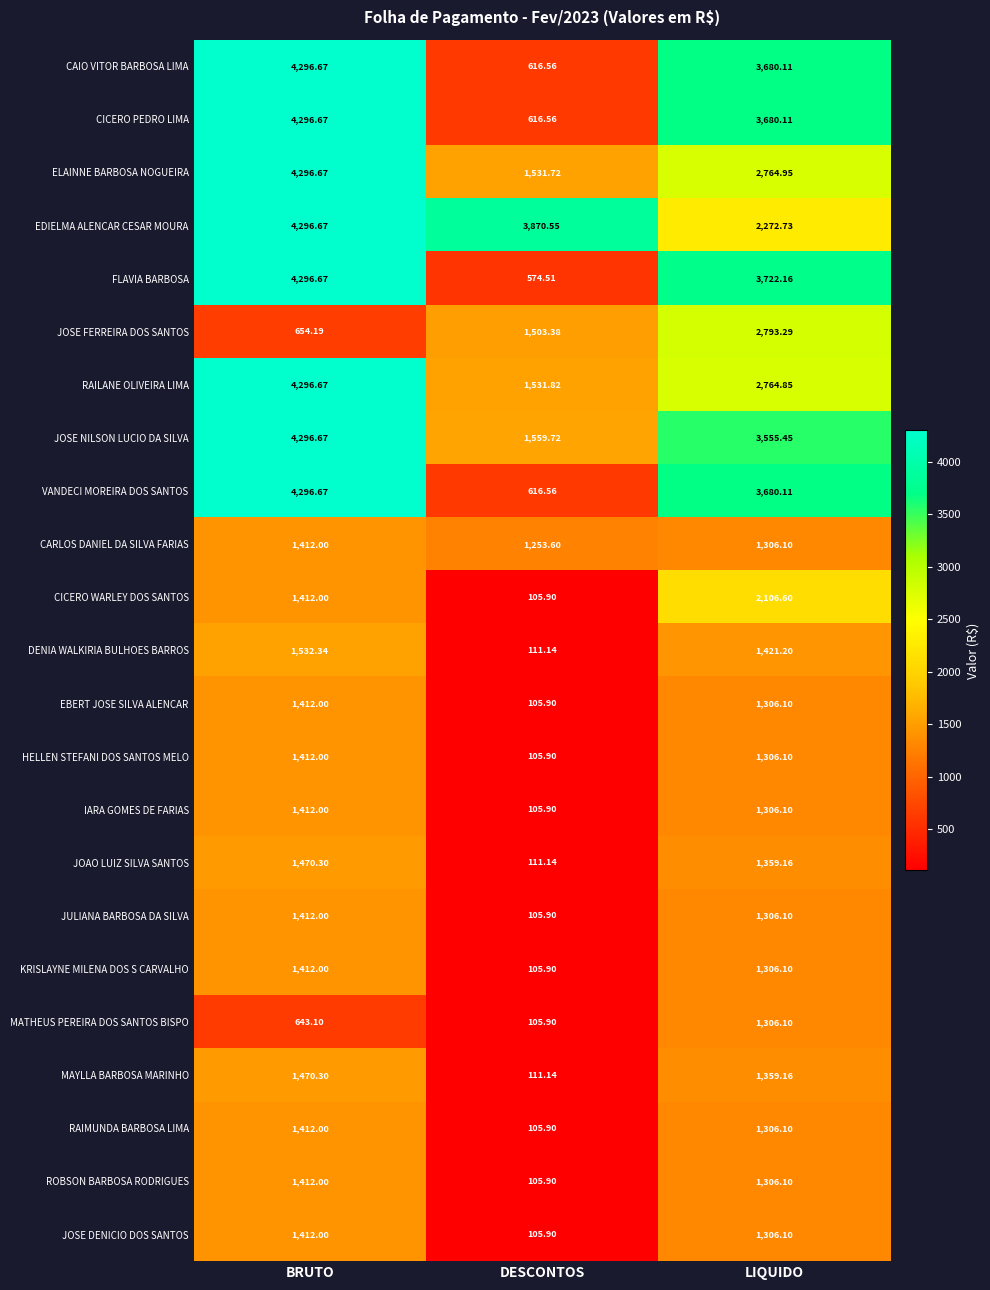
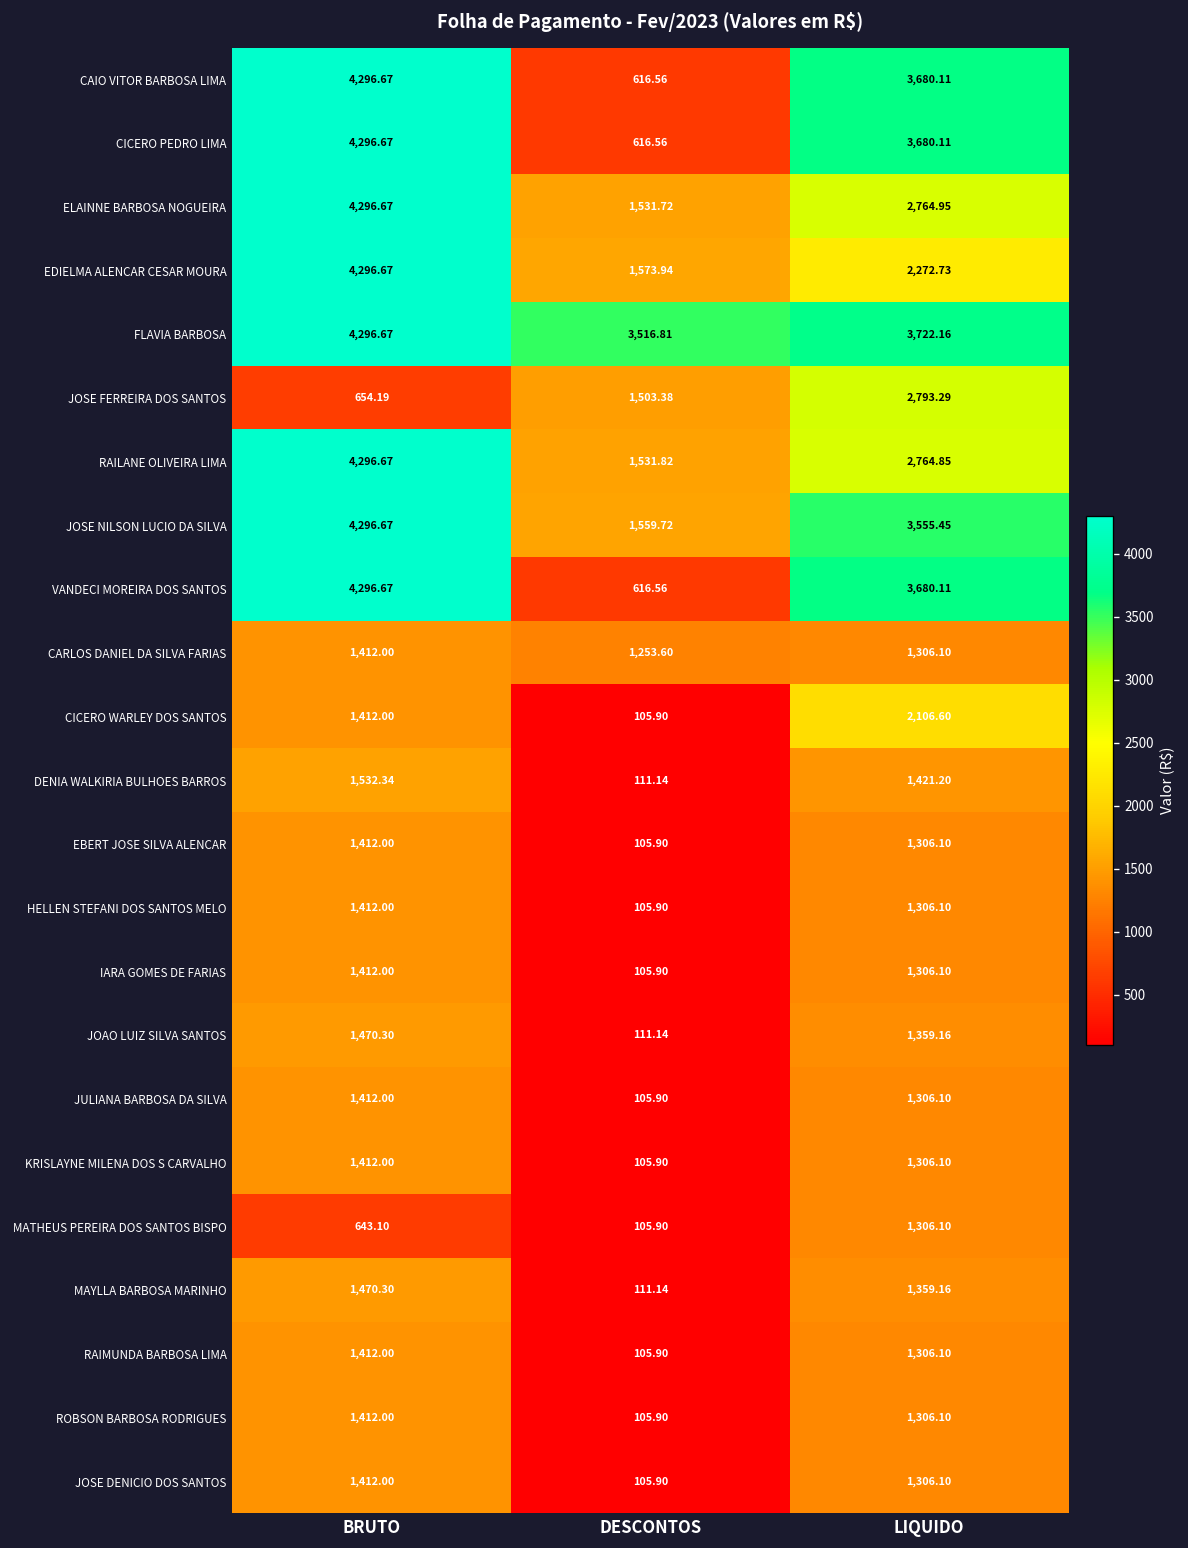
EDIELMA ALENCAR CESAR MOURA, DESCONTOS: 3,870.55 -> 1,573.94
FLAVIA BARBOSA, DESCONTOS: 574.51 -> 3,516.81
